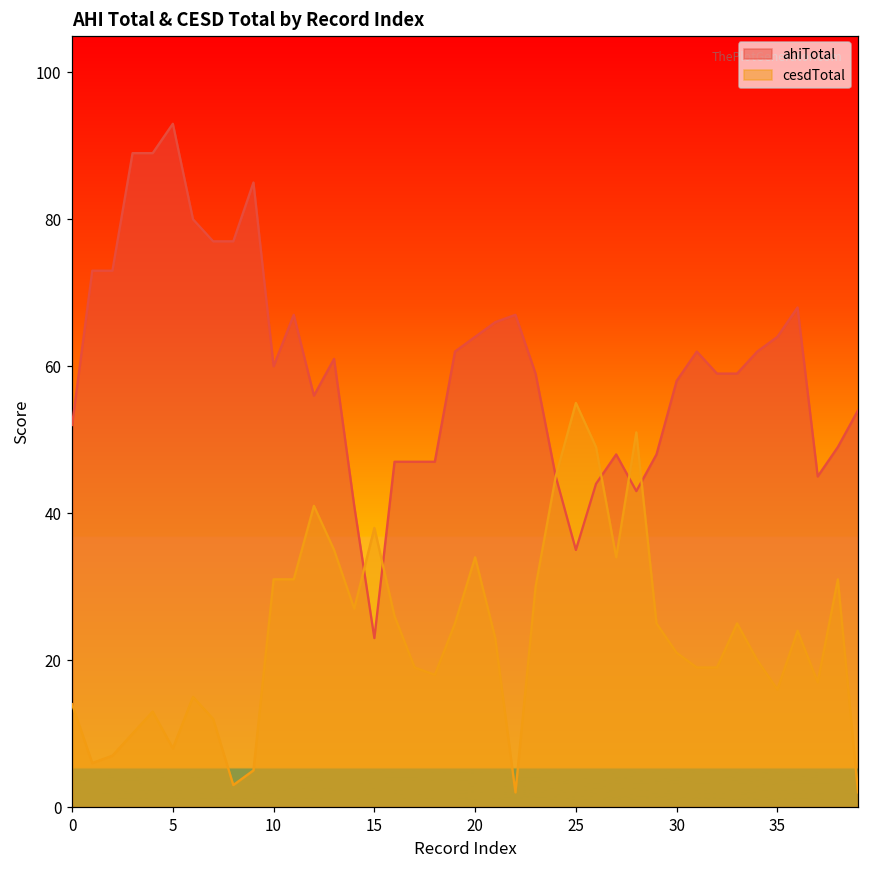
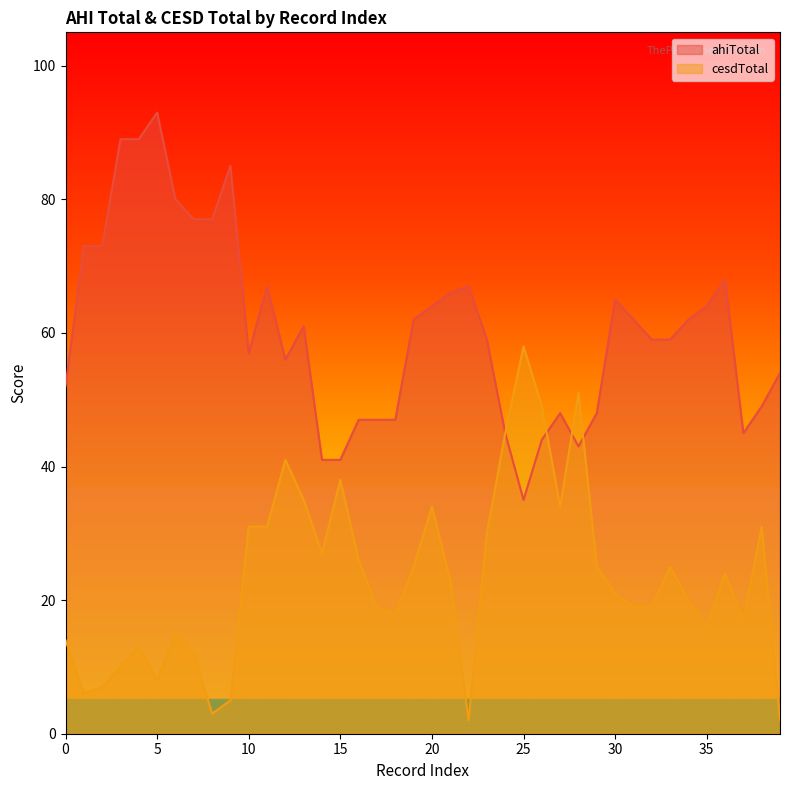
ahiTotal, 10: 60 -> 57
ahiTotal, 15: 23 -> 41
cesdTotal, 25: 55 -> 58
ahiTotal, 30: 58 -> 65
